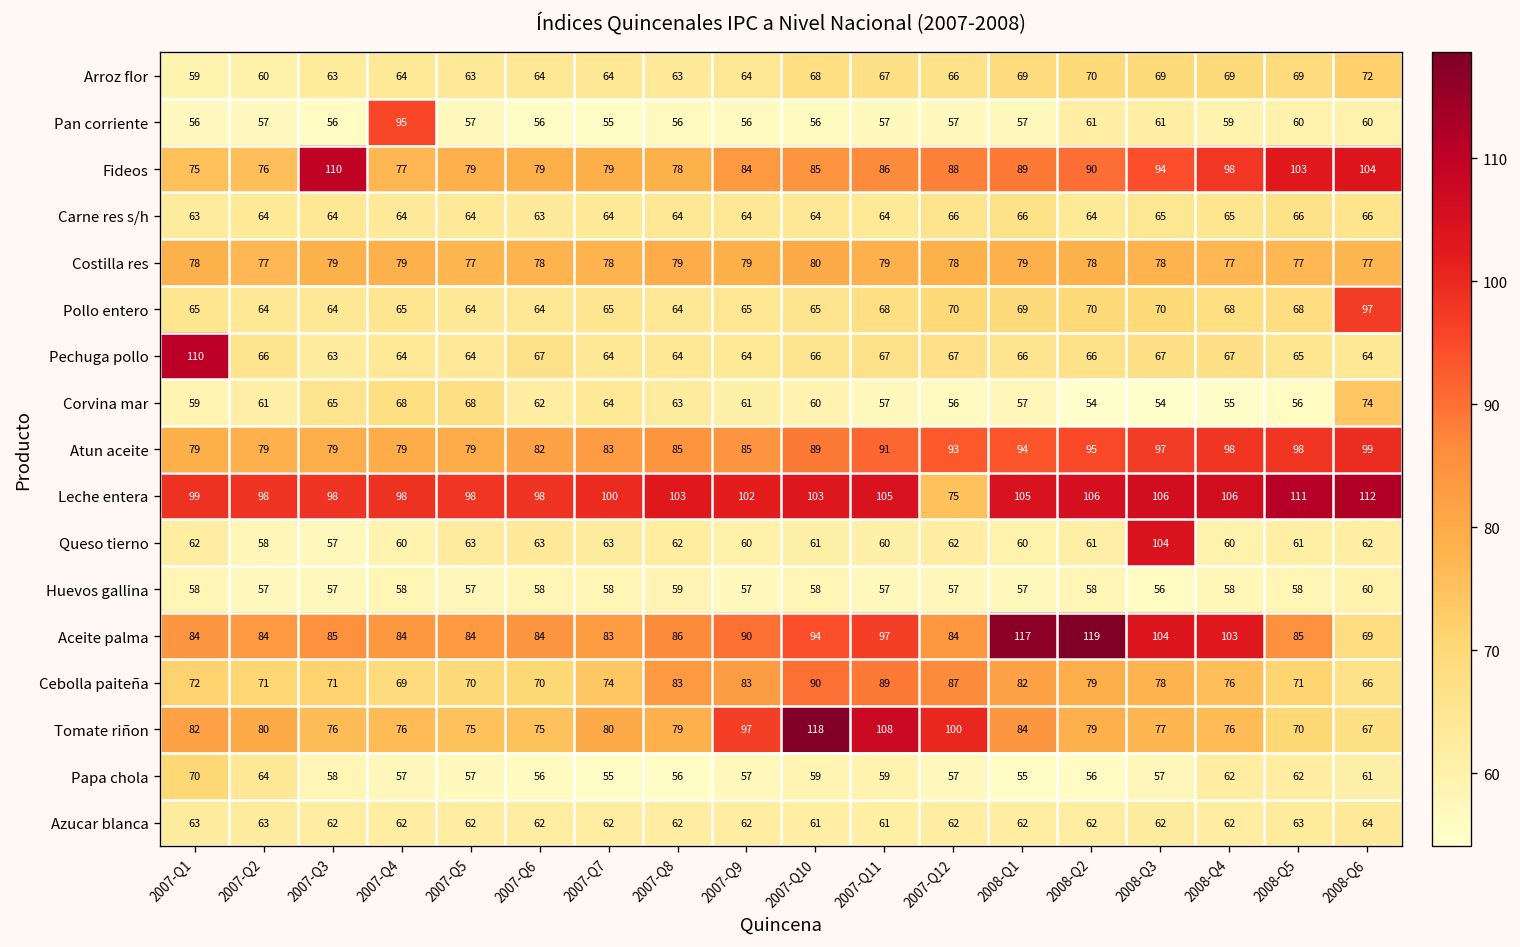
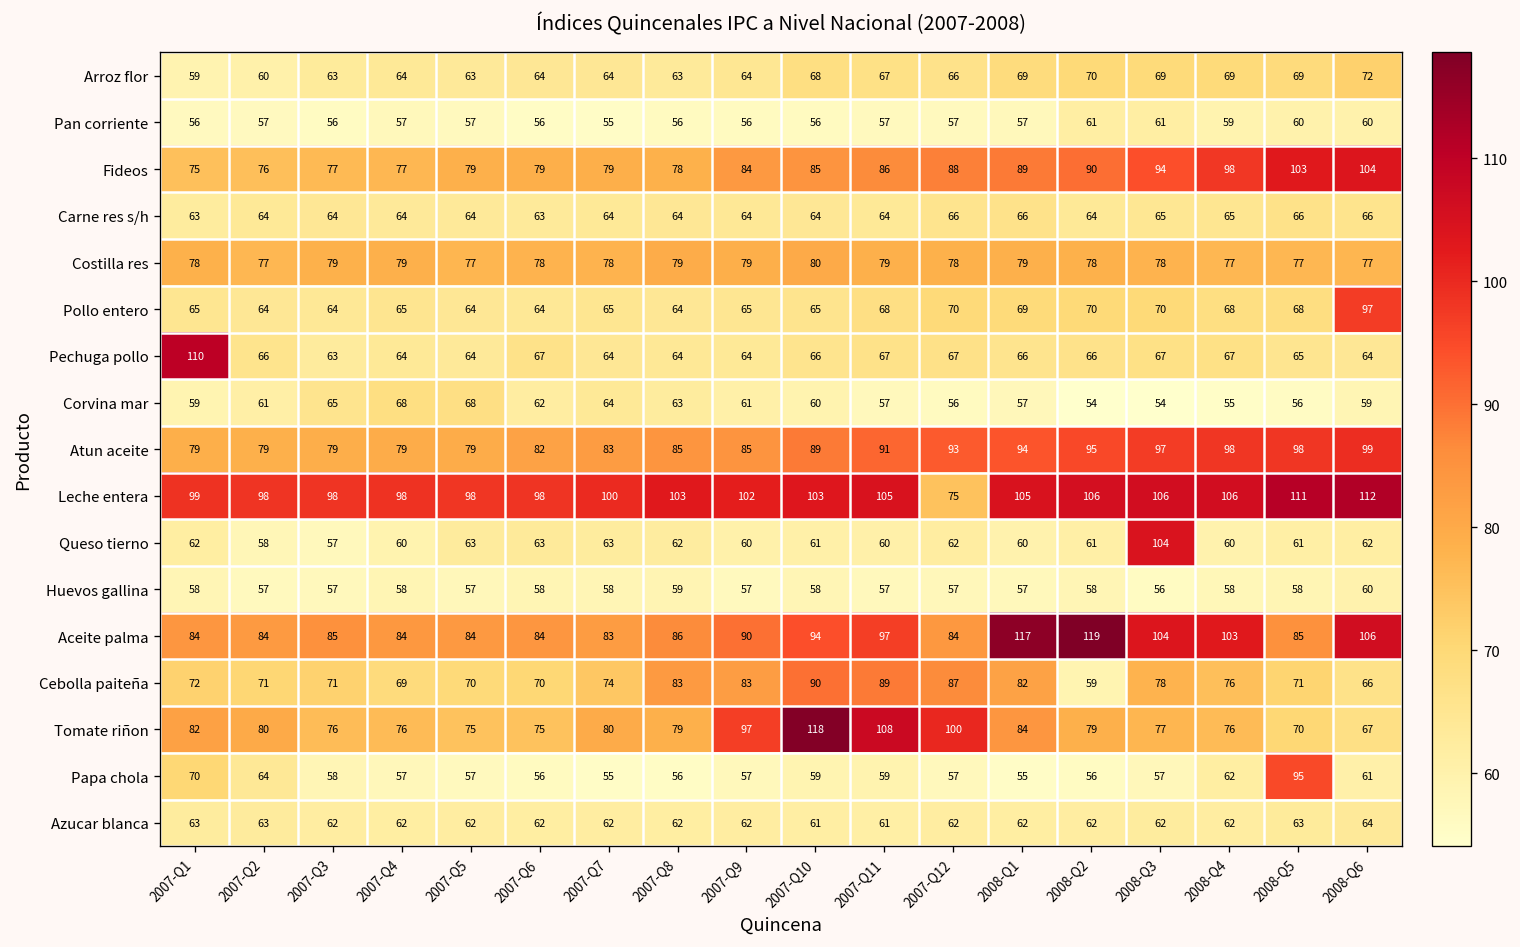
Pan corriente, 2007-Q4: 95 -> 57
Fideos, 2007-Q3: 110 -> 77
Corvina mar, 2008-Q6: 74 -> 59
Aceite palma, 2008-Q6: 69 -> 106
Cebolla paiteña, 2008-Q2: 79 -> 59
Papa chola, 2008-Q5: 62 -> 95
